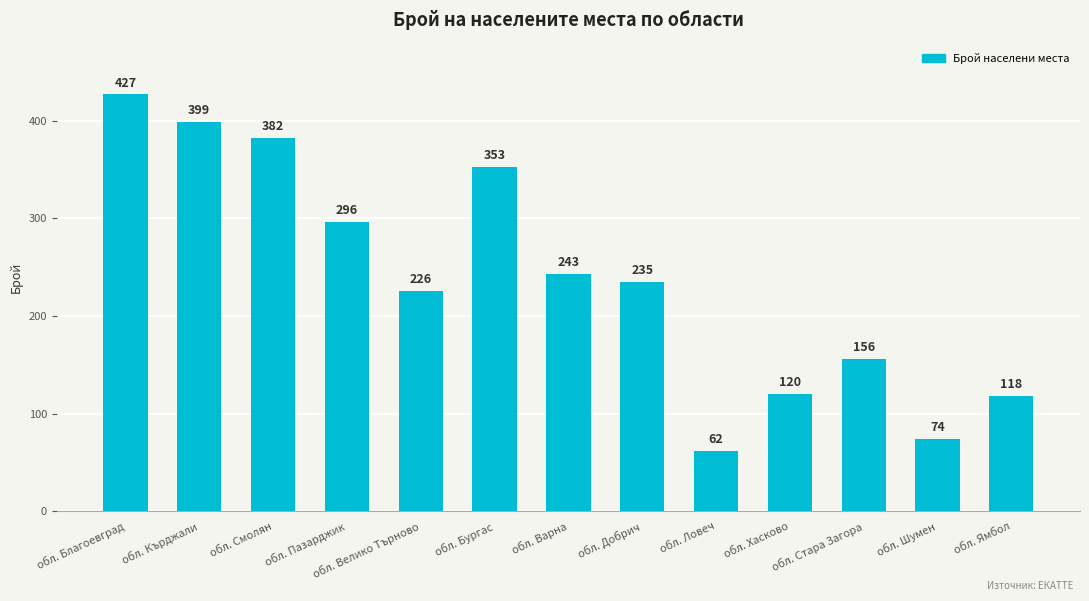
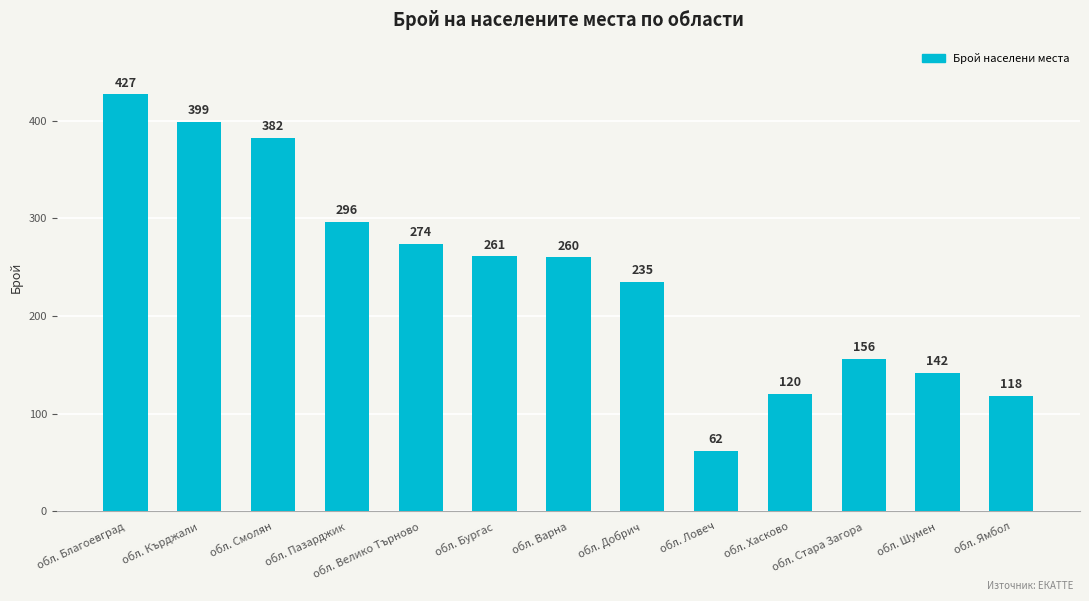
обл. Велико Търново: 226 -> 274
обл. Бургас: 353 -> 261
обл. Варна: 243 -> 260
обл. Шумен: 74 -> 142
